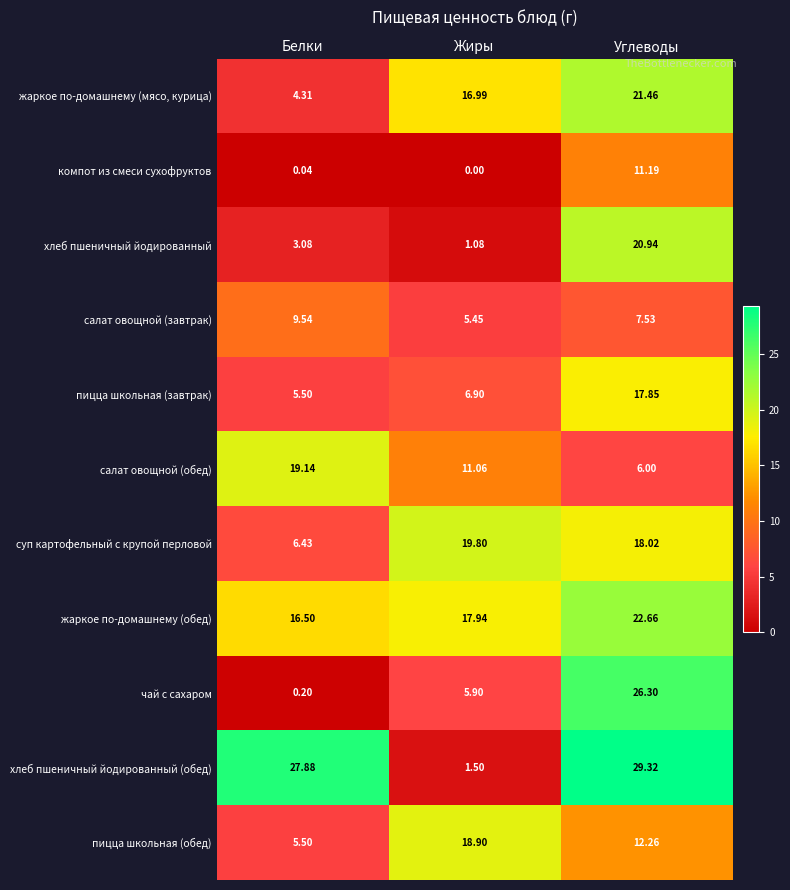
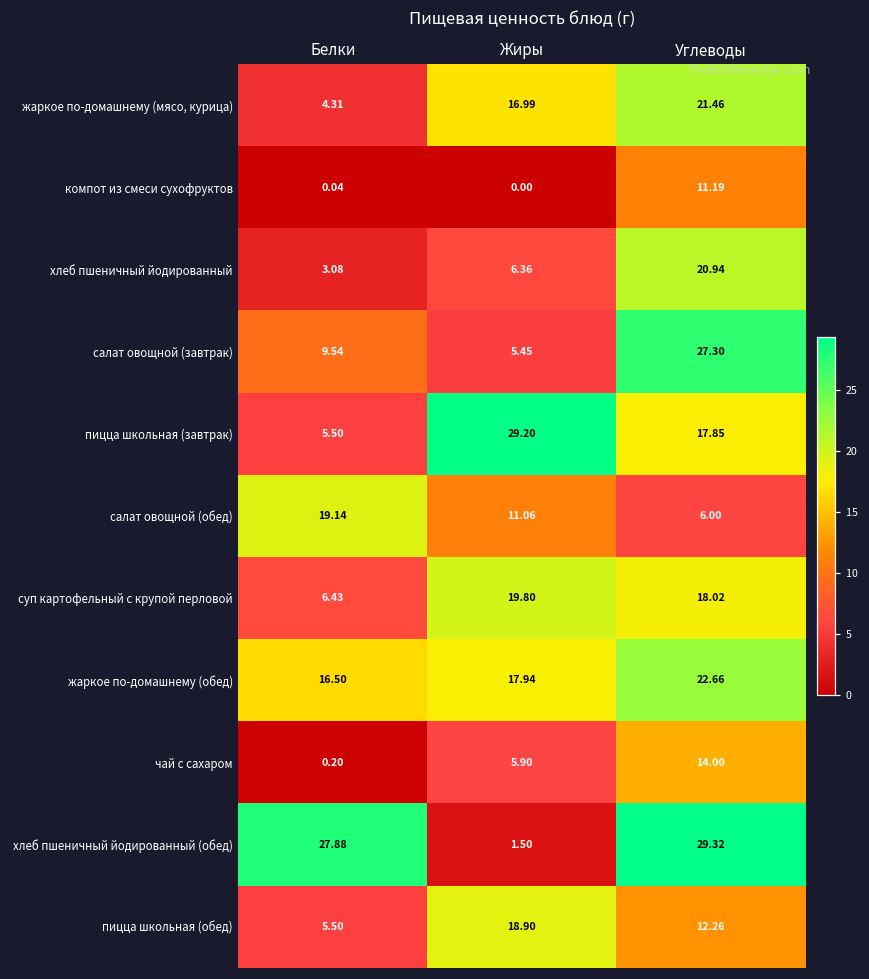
хлеб пшеничный йодированный, Жиры: 1.08 -> 6.36
салат овощной (завтрак), Углеводы: 7.53 -> 27.30
пицца школьная (завтрак), Жиры: 6.90 -> 29.20
чай с сахаром, Углеводы: 26.30 -> 14.00
